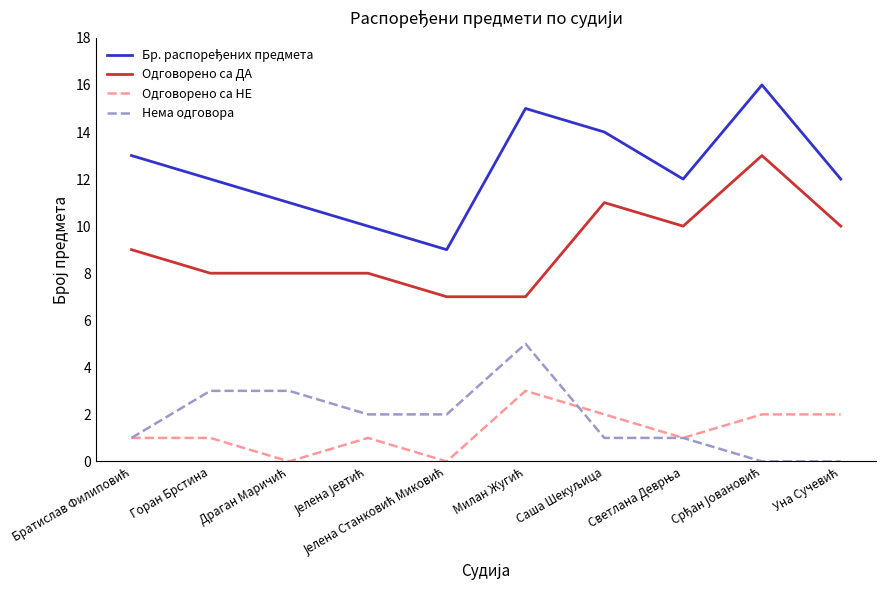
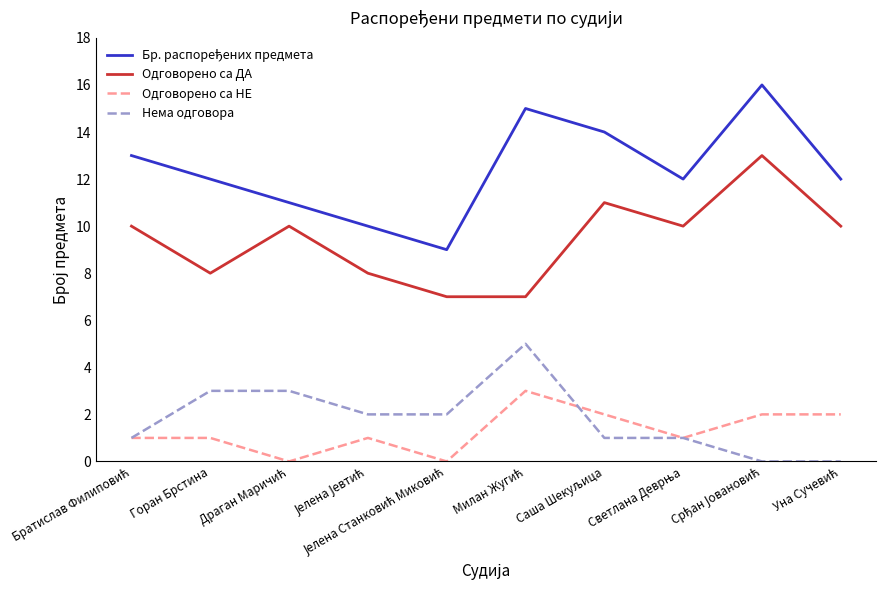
Одговорено са ДА, Братислав Филиповић: 9 -> 10
Одговорено са ДА, Драган Маричић: 8 -> 10
